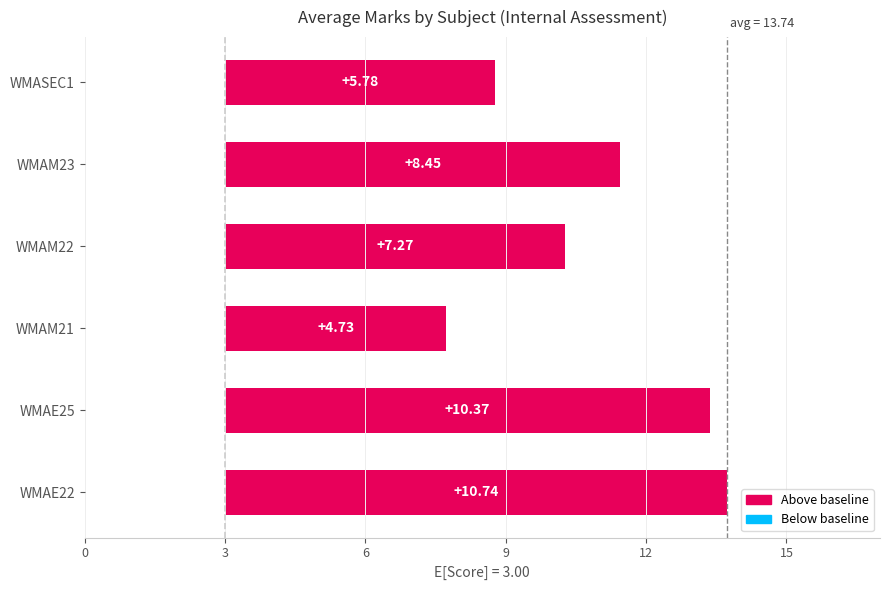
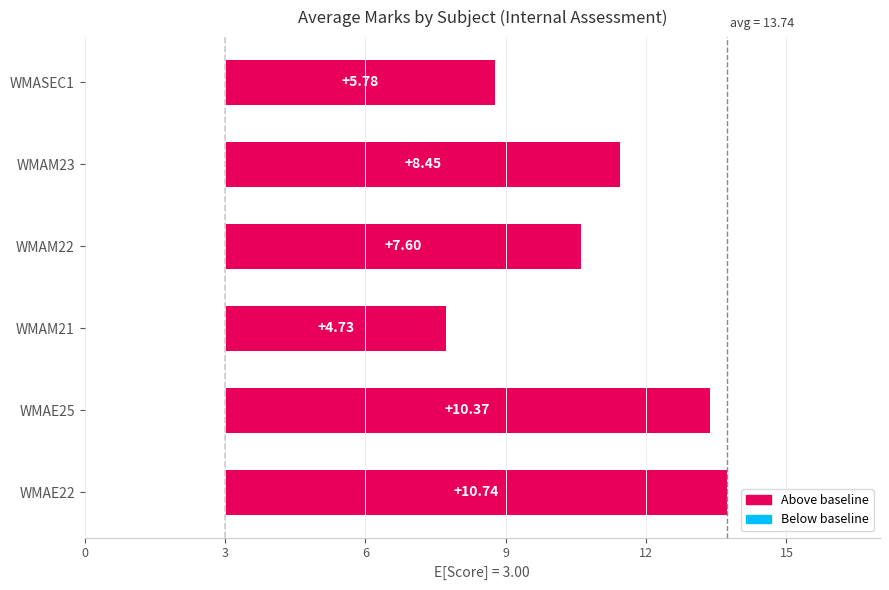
WMAM22: +7.27 -> +7.60
